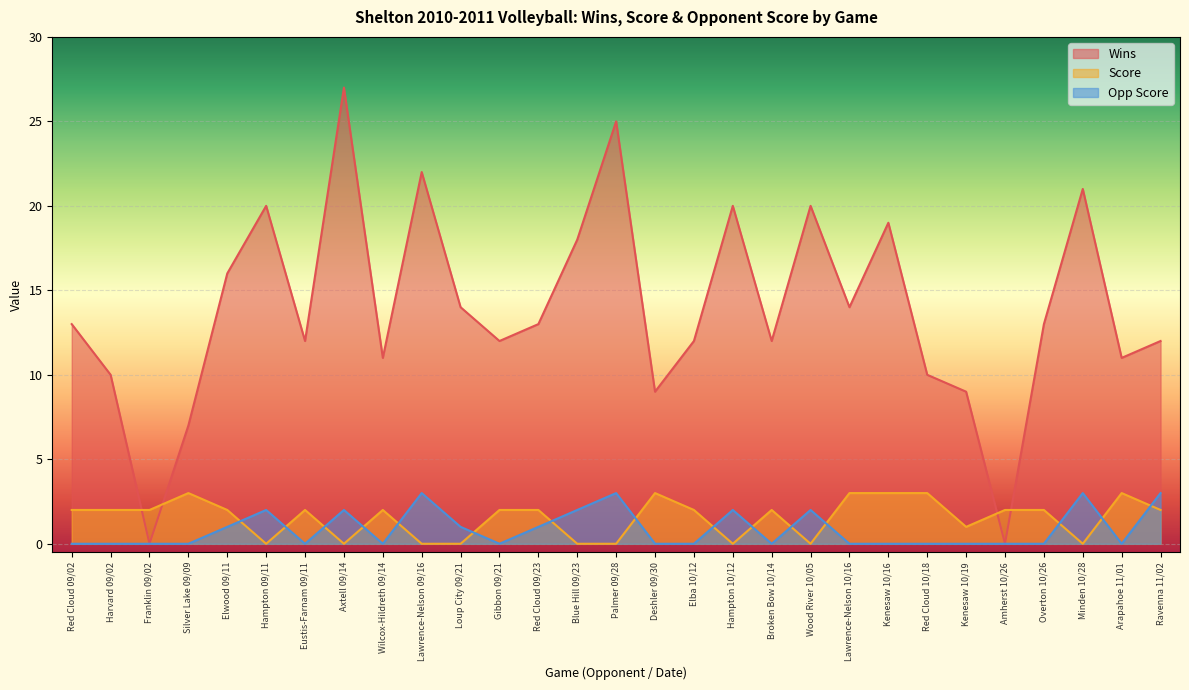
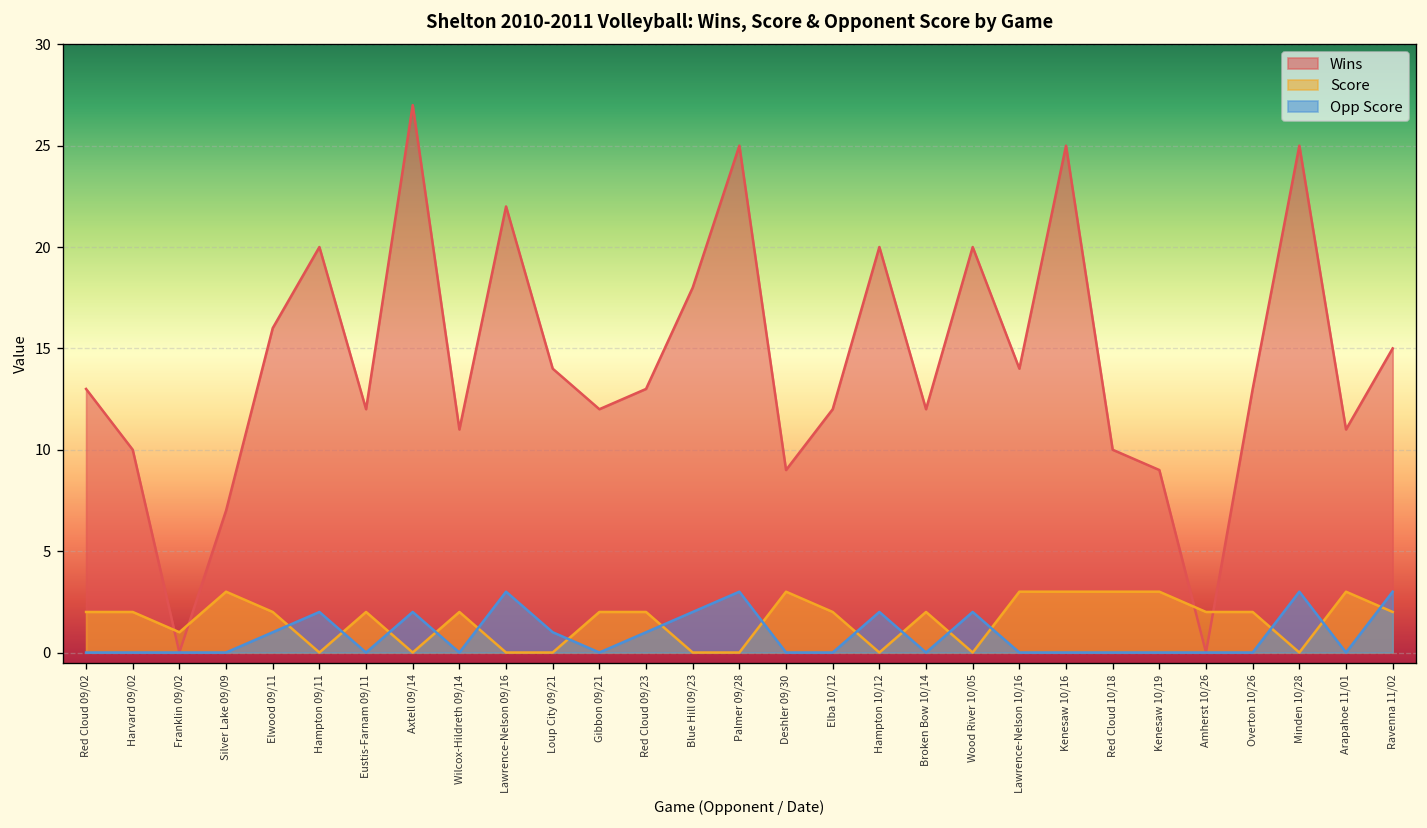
Score, Franklin 09/02: 2 -> 1
Wins, Kenesaw 10/16: 19 -> 25
Score, Kenesaw 10/19: 1 -> 3
Wins, Minden 10/28: 21 -> 25
Wins, Ravenna 11/02: 12 -> 15
